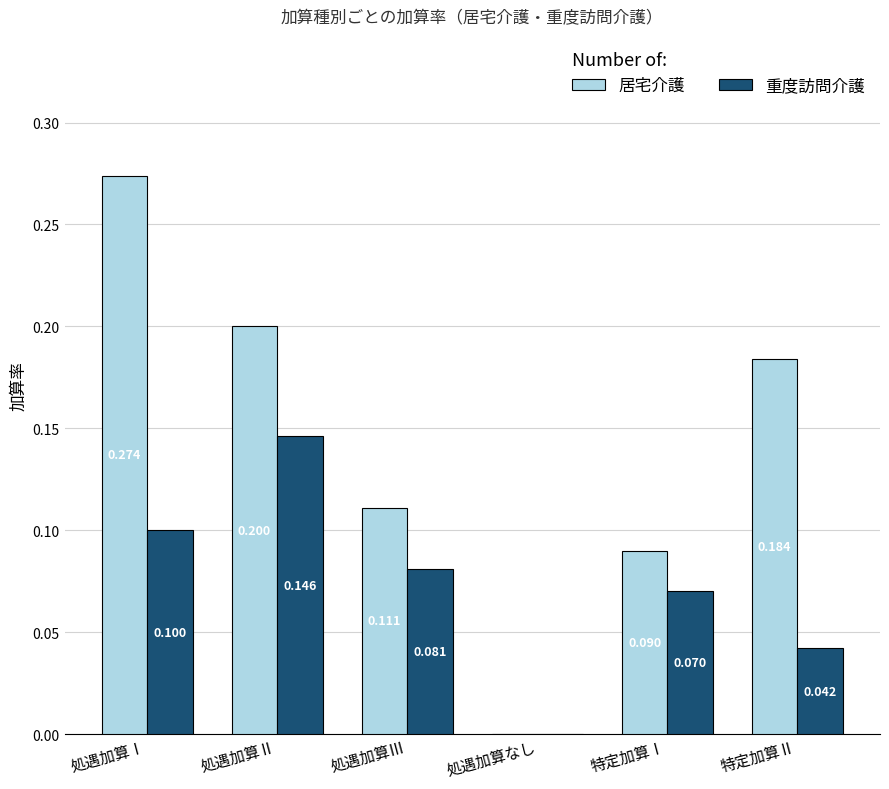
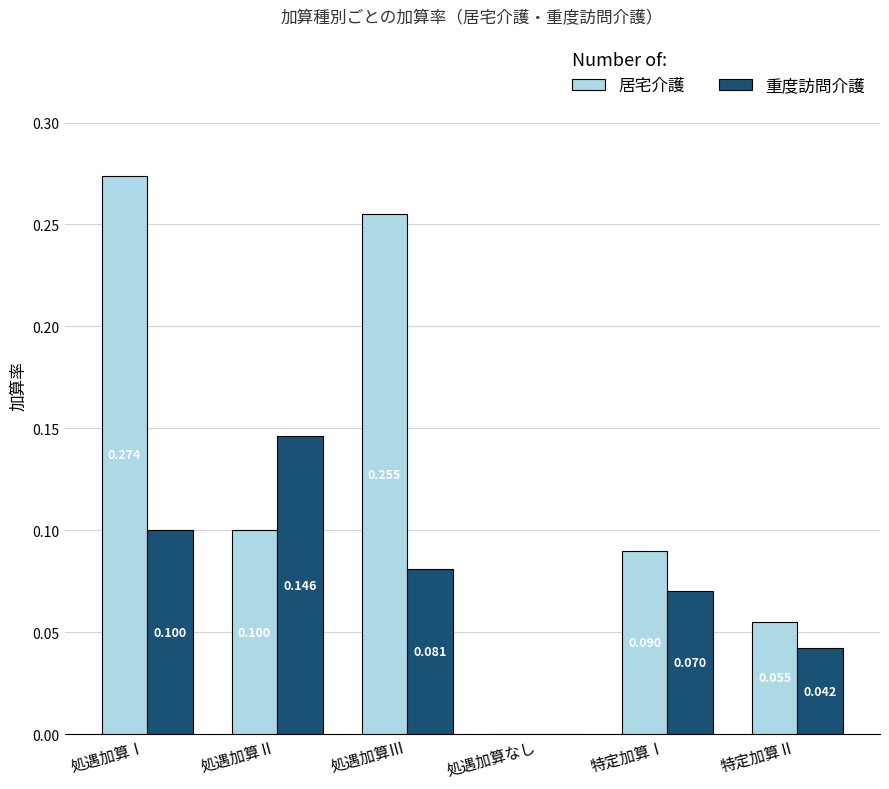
居宅介護, 処遇加算Ⅱ: 0.200 -> 0.100
居宅介護, 処遇加算Ⅲ: 0.111 -> 0.255
居宅介護, 特定加算Ⅱ: 0.184 -> 0.055
